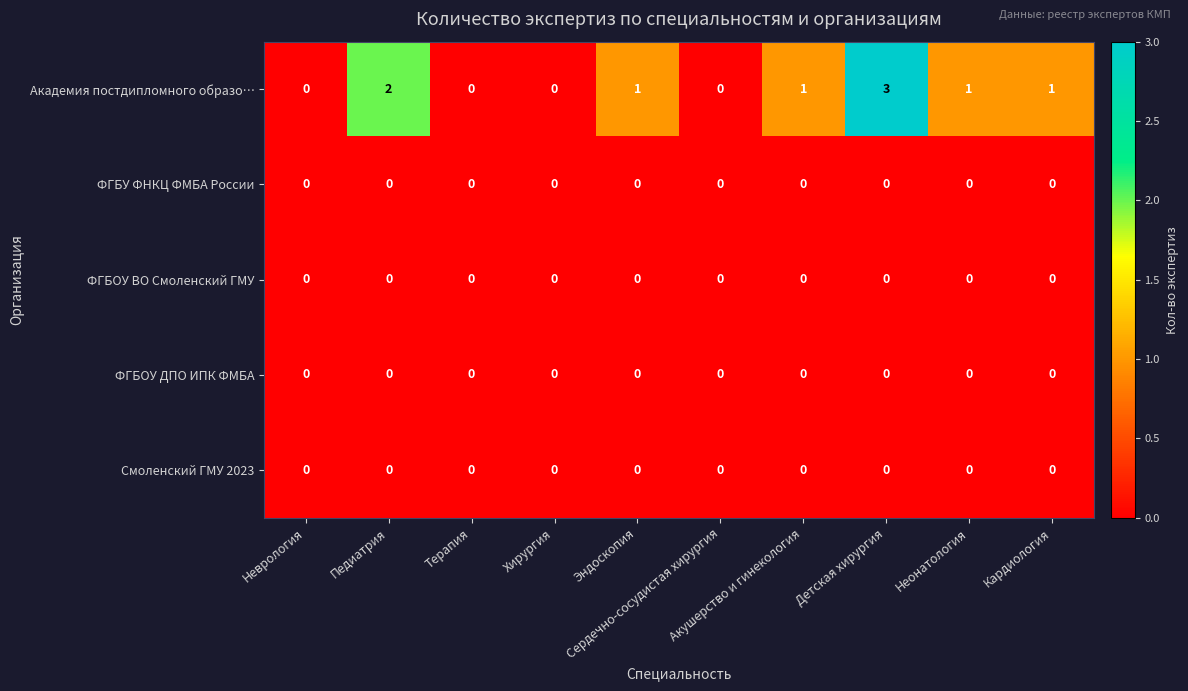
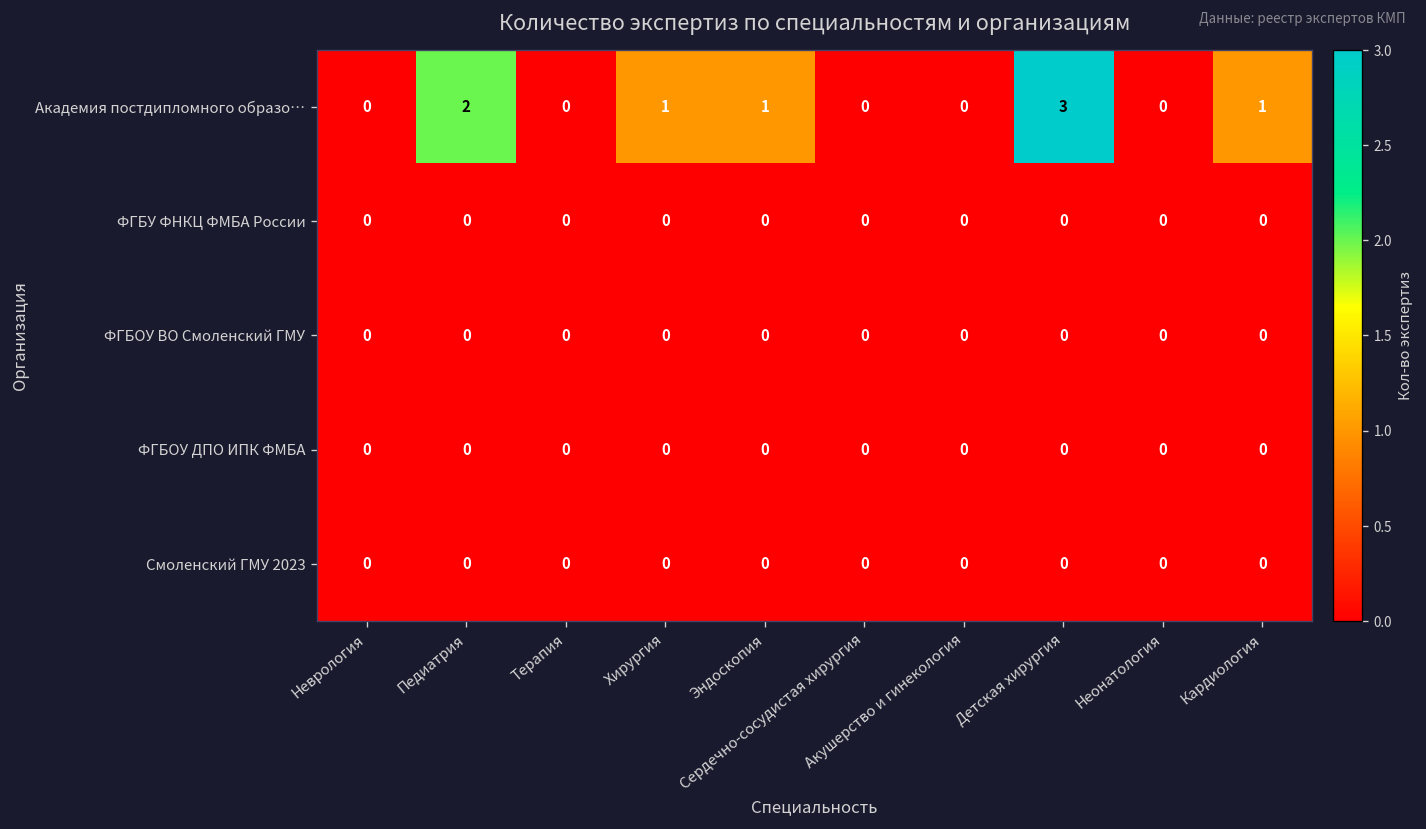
Академия постдипломного образо…, Хирургия: 0 -> 1
Академия постдипломного образо…, Акушерство и гинекология: 1 -> 0
Академия постдипломного образо…, Неонатология: 1 -> 0
